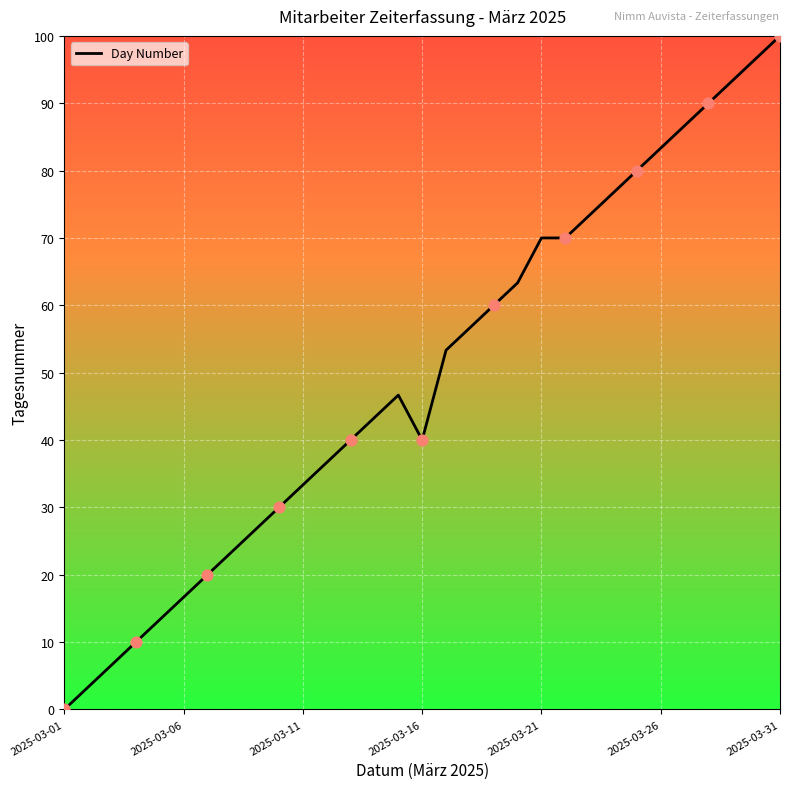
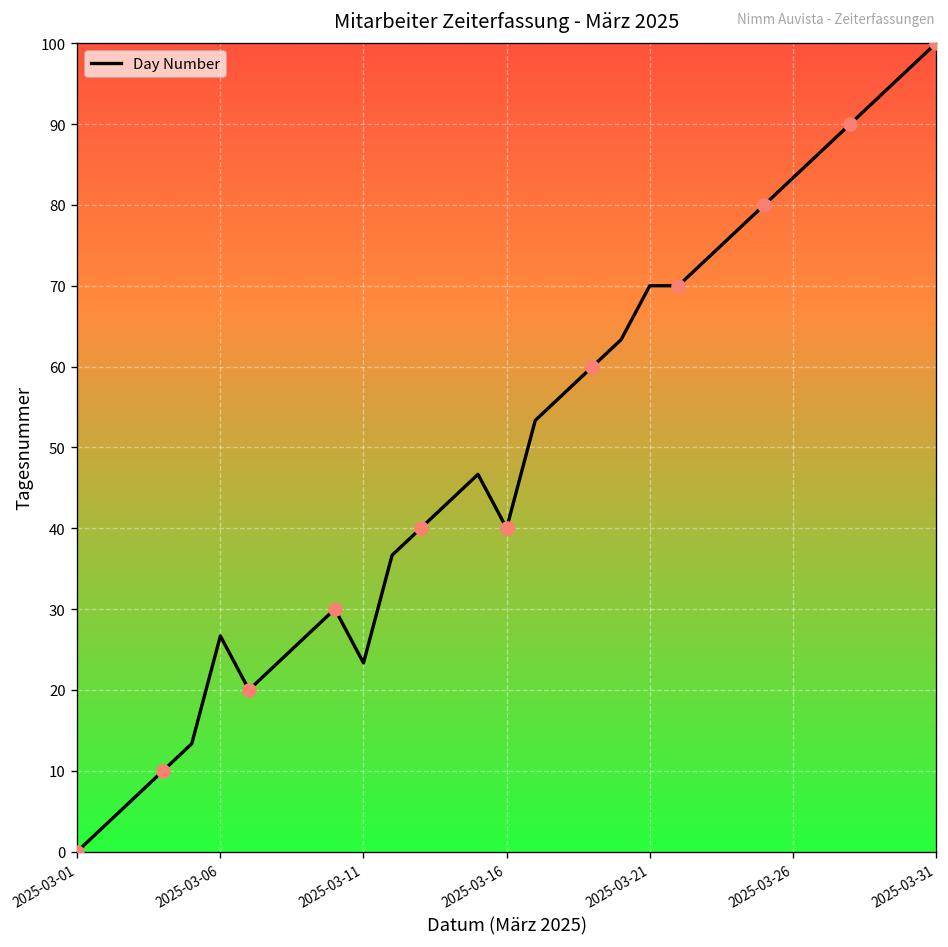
Day Number, 2025-03-06: 17 -> 27
Day Number, 2025-03-11: 33 -> 23
